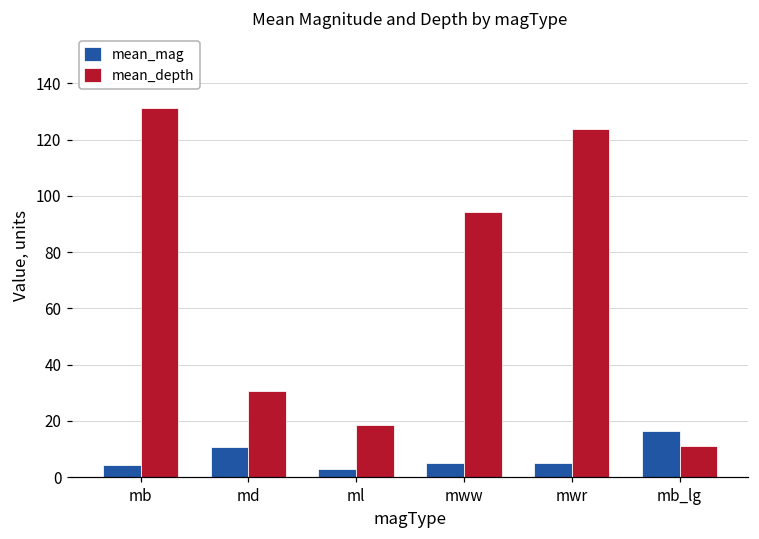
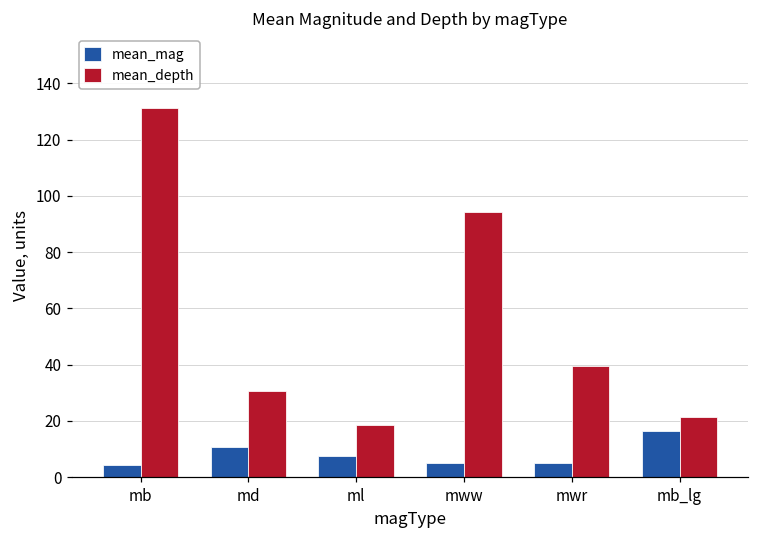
mean_mag, ml: 3 -> 8
mean_depth, mwr: 124 -> 40
mean_depth, mb_lg: 11 -> 22
